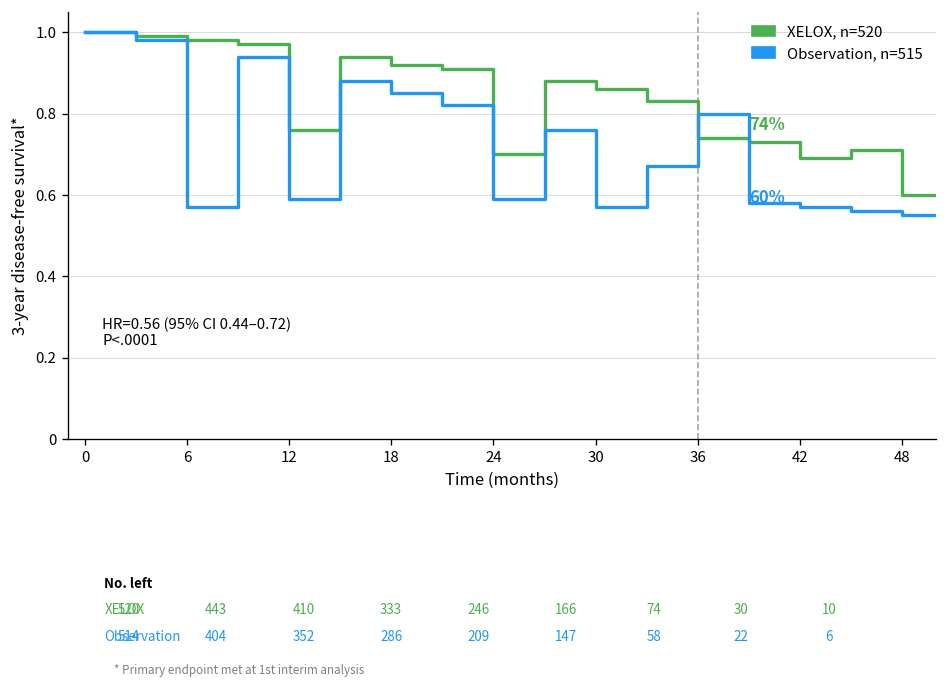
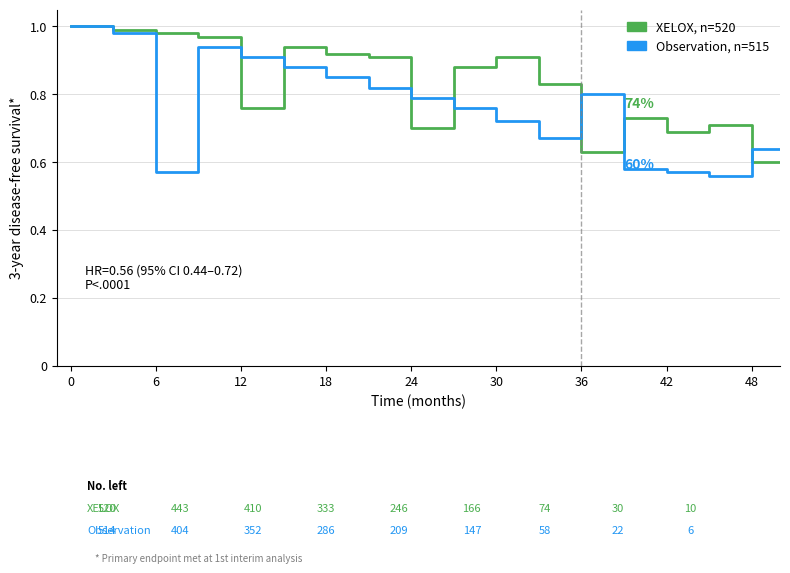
Observation, n=515, 12: 0.59 -> 0.91
Observation, n=515, 24: 0.59 -> 0.79
XELOX, n=520, 30: 0.86 -> 0.91
Observation, n=515, 30: 0.57 -> 0.72
XELOX, n=520, 36: 0.74 -> 0.63
Observation, n=515, 48: 0.55 -> 0.64
